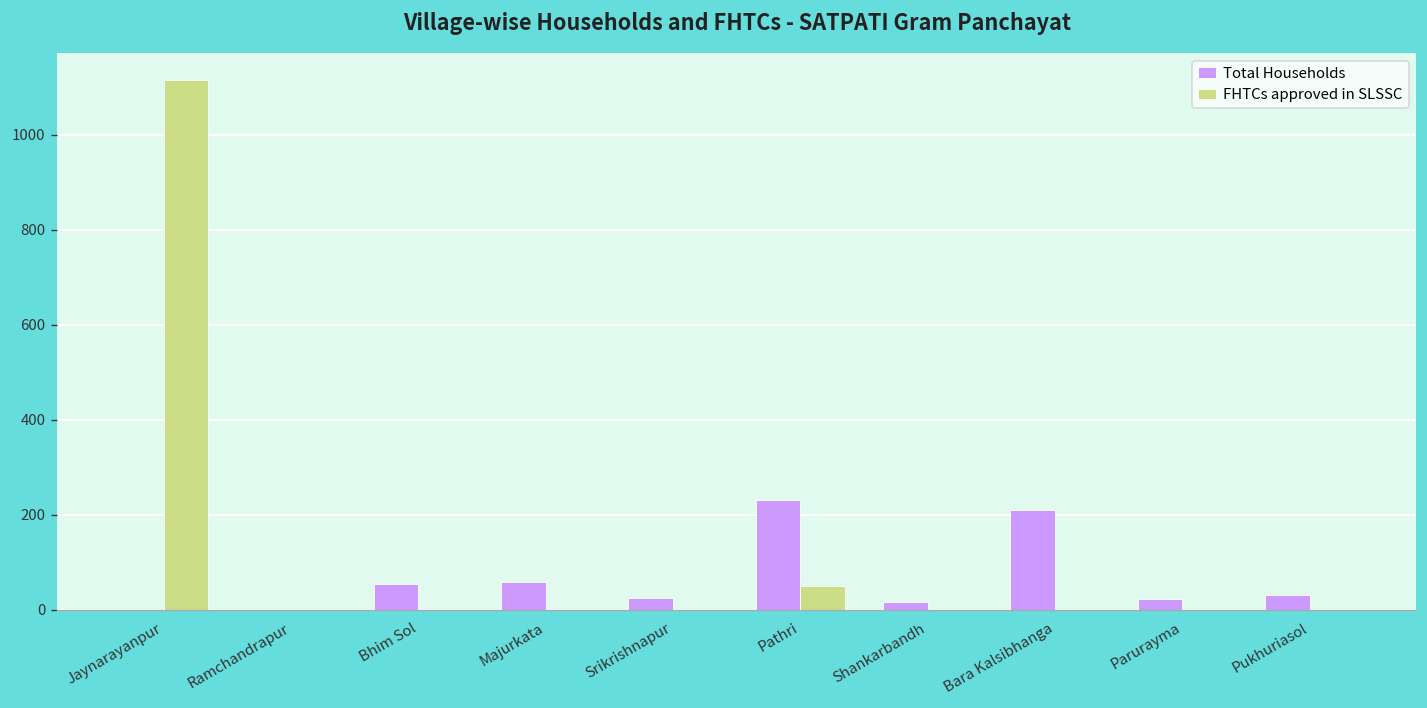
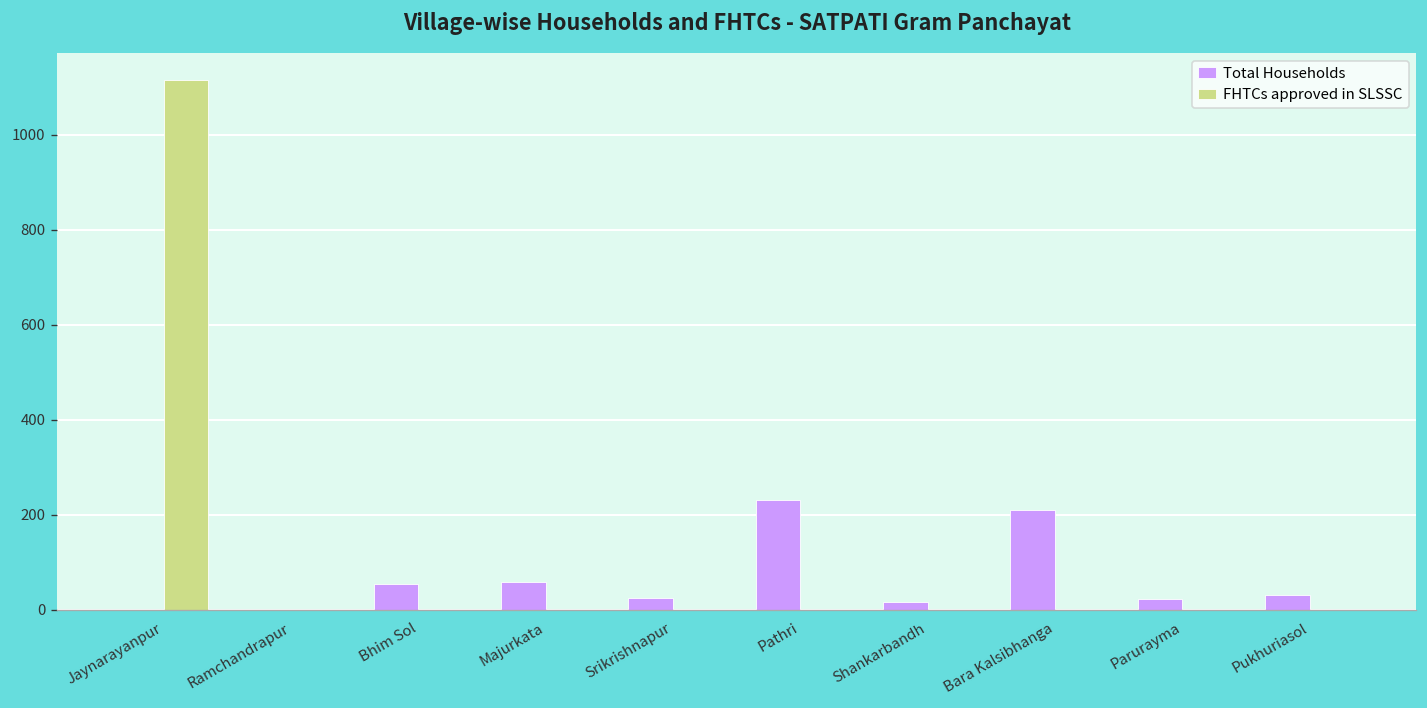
FHTCs approved in SLSSC, Pathri: 50 -> 0
